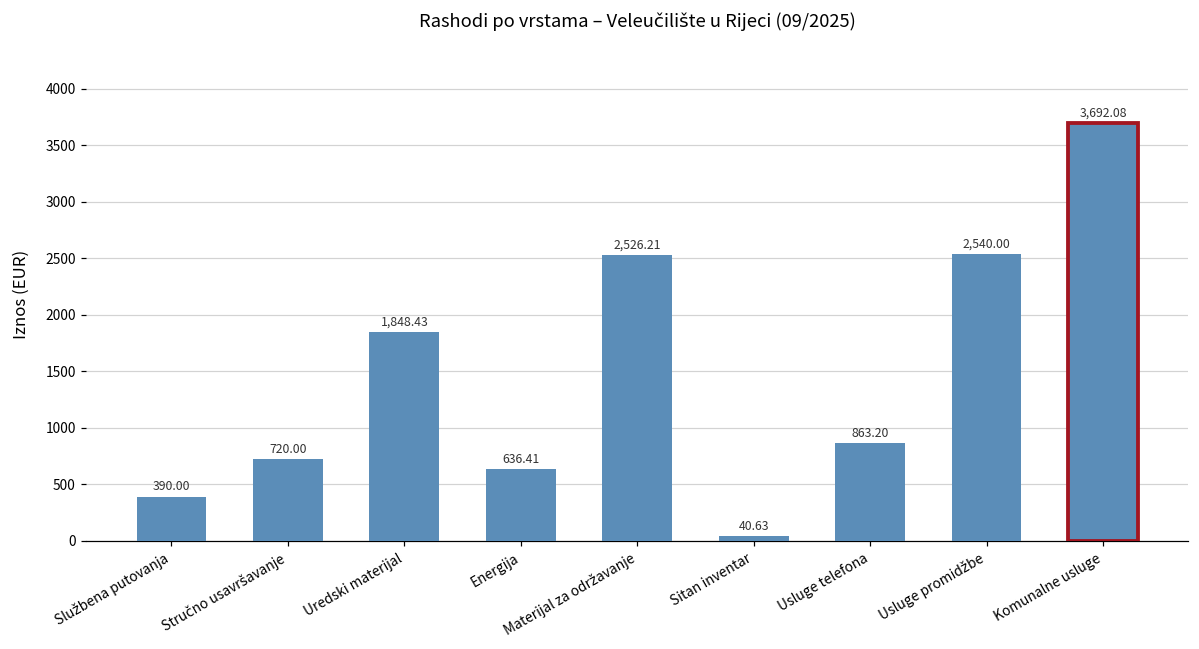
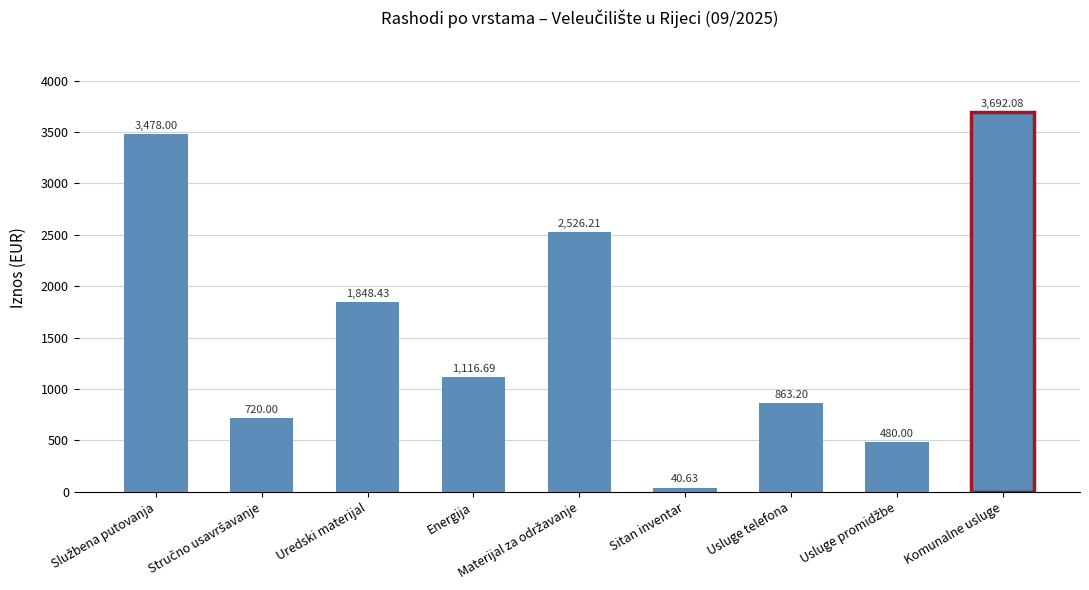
Službena putovanja: 390.00 -> 3,478.00
Energija: 636.41 -> 1,116.69
Usluge promidžbe: 2,540.00 -> 480.00
